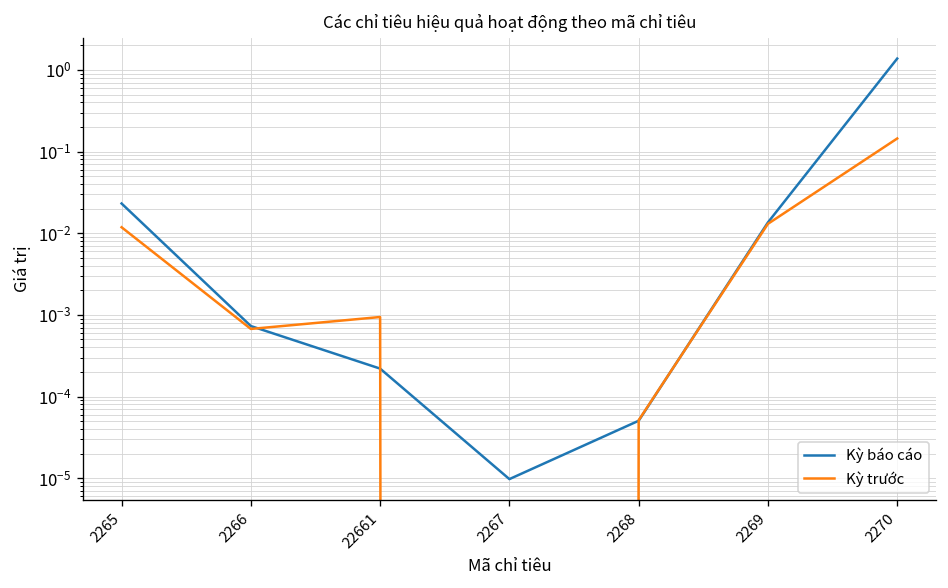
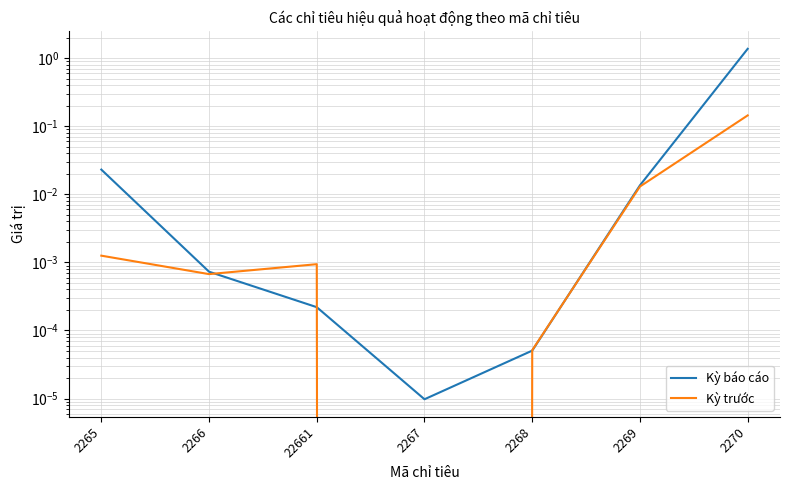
Kỳ trước, 2265: 0.012 -> 0.0013
